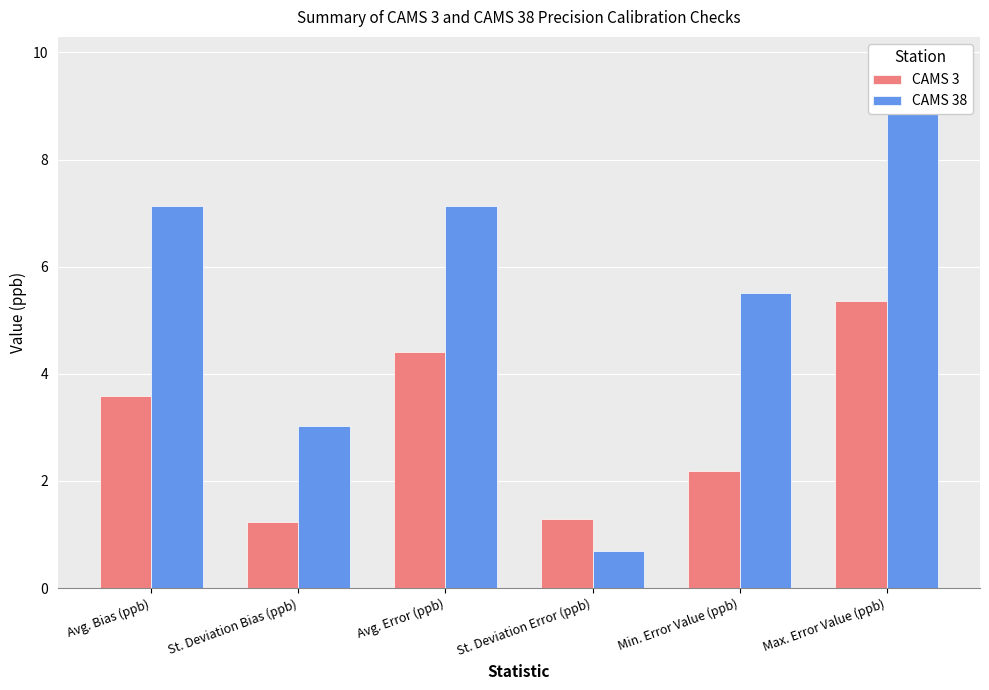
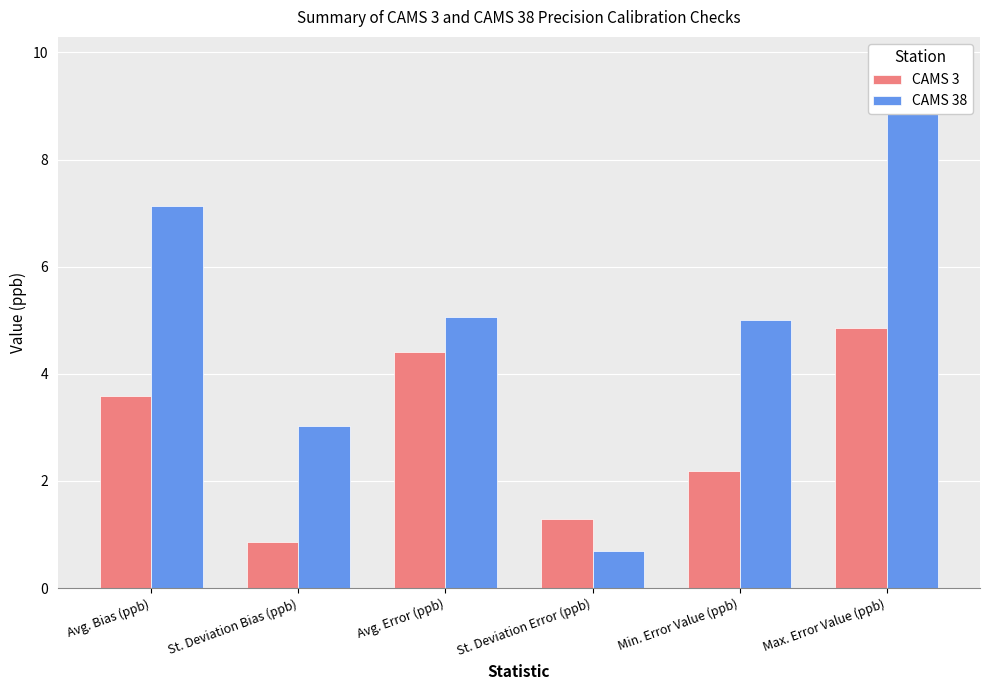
CAMS 3, St. Deviation Bias (ppb): 1.2 -> 0.9
CAMS 38, Avg. Error (ppb): 7.1 -> 5.1
CAMS 38, Min. Error Value (ppb): 5.5 -> 5.0
CAMS 3, Max. Error Value (ppb): 5.4 -> 4.9
